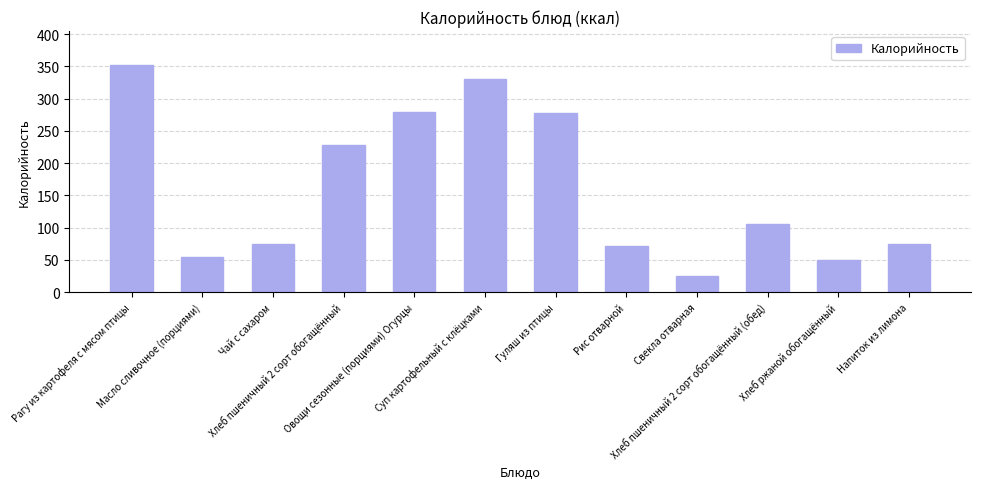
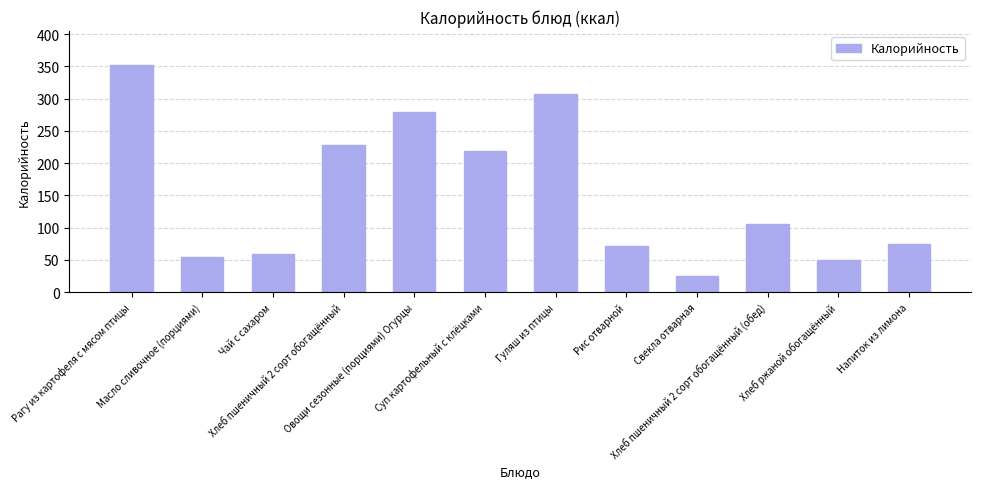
Чай с сахаром: 70 -> 60
Суп картофельный с клёцками: 330 -> 220
Гуляш из птицы: 280 -> 310
